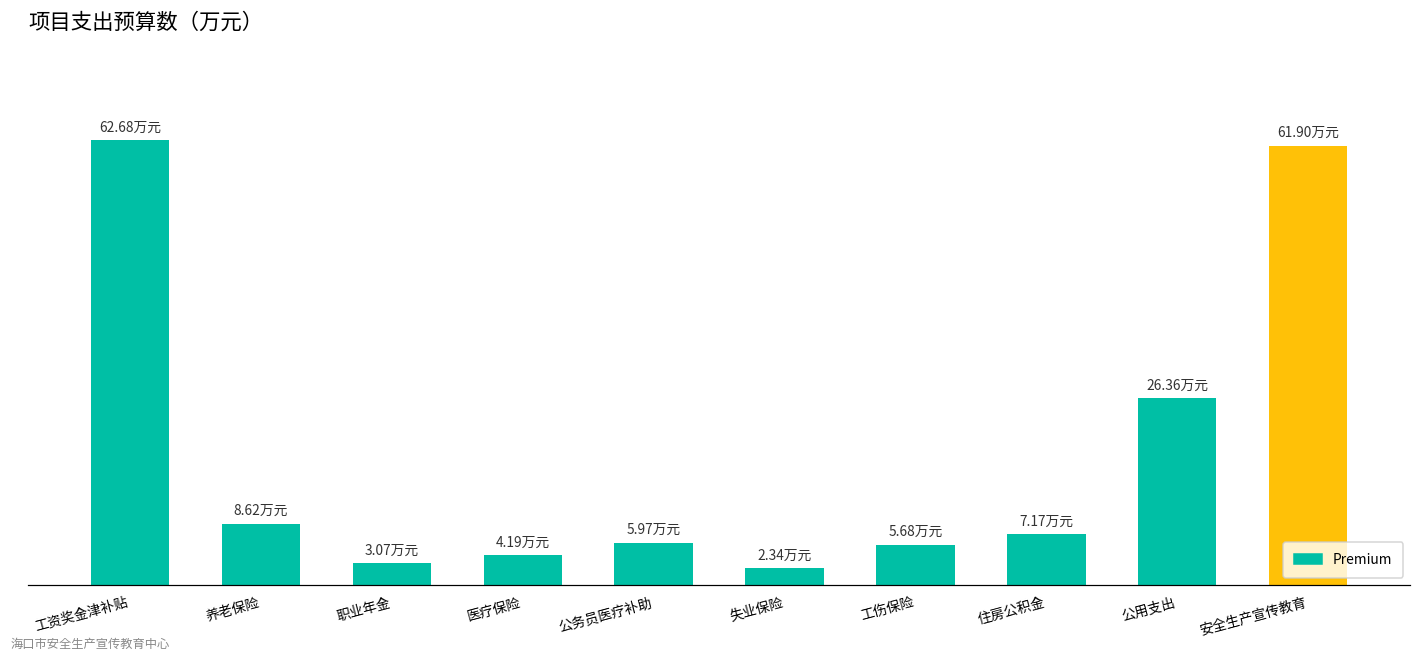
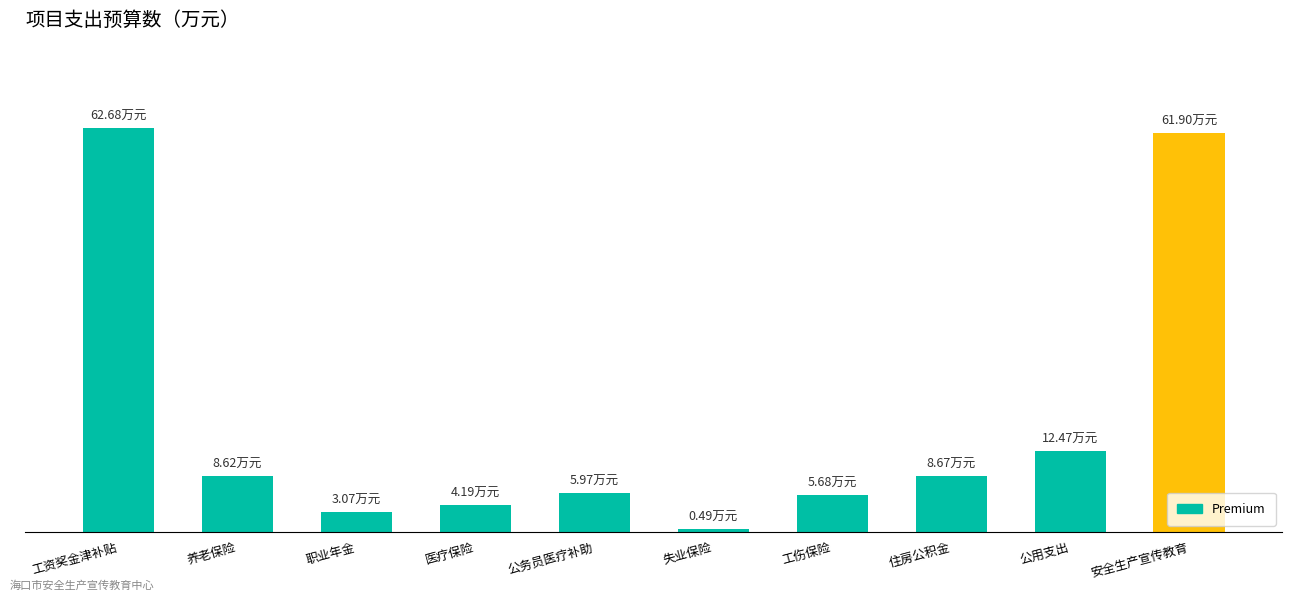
失业保险: 2.34 -> 0.49
住房公积金: 7.17 -> 8.67
公用支出: 26.36 -> 12.47
